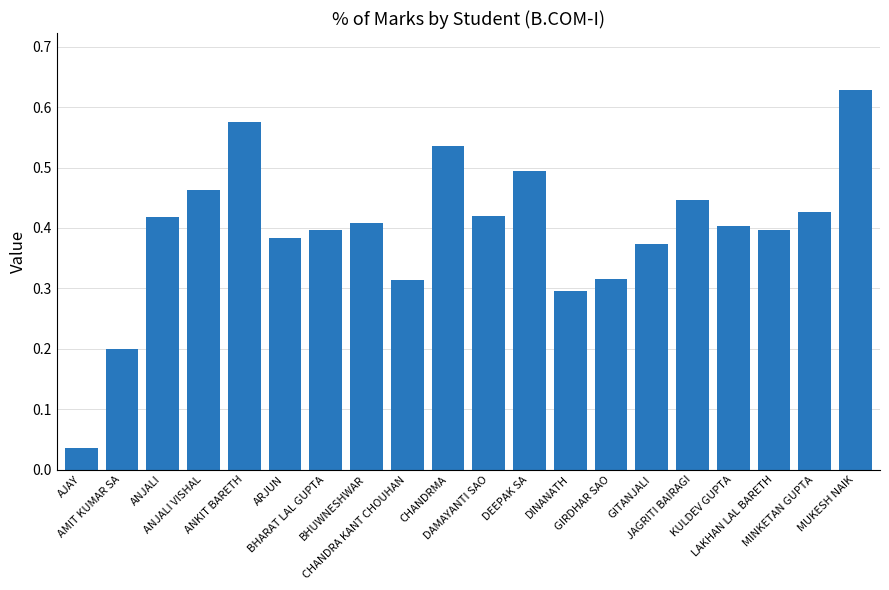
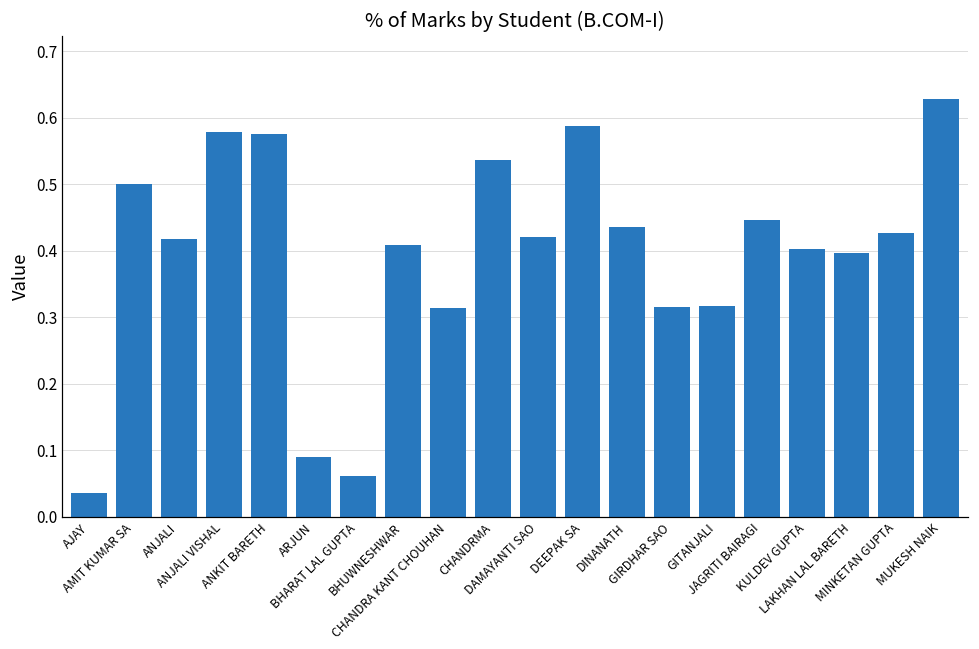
AMIT KUMAR SA: 0.2 -> 0.5
ANJALI VISHAL: 0.46 -> 0.58
ARJUN: 0.38 -> 0.09
BHARAT LAL GUPTA: 0.40 -> 0.06
DEEPAK SA: 0.50 -> 0.59
DINANATH: 0.30 -> 0.44
GITANJALI: 0.37 -> 0.32
